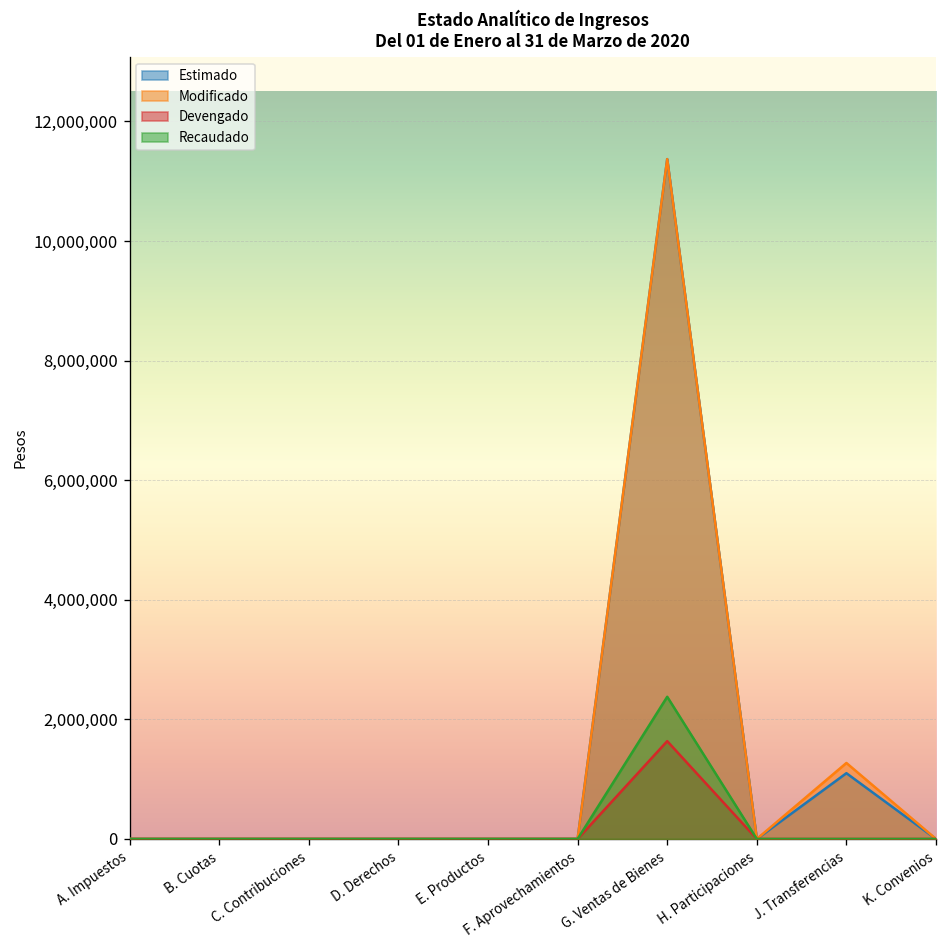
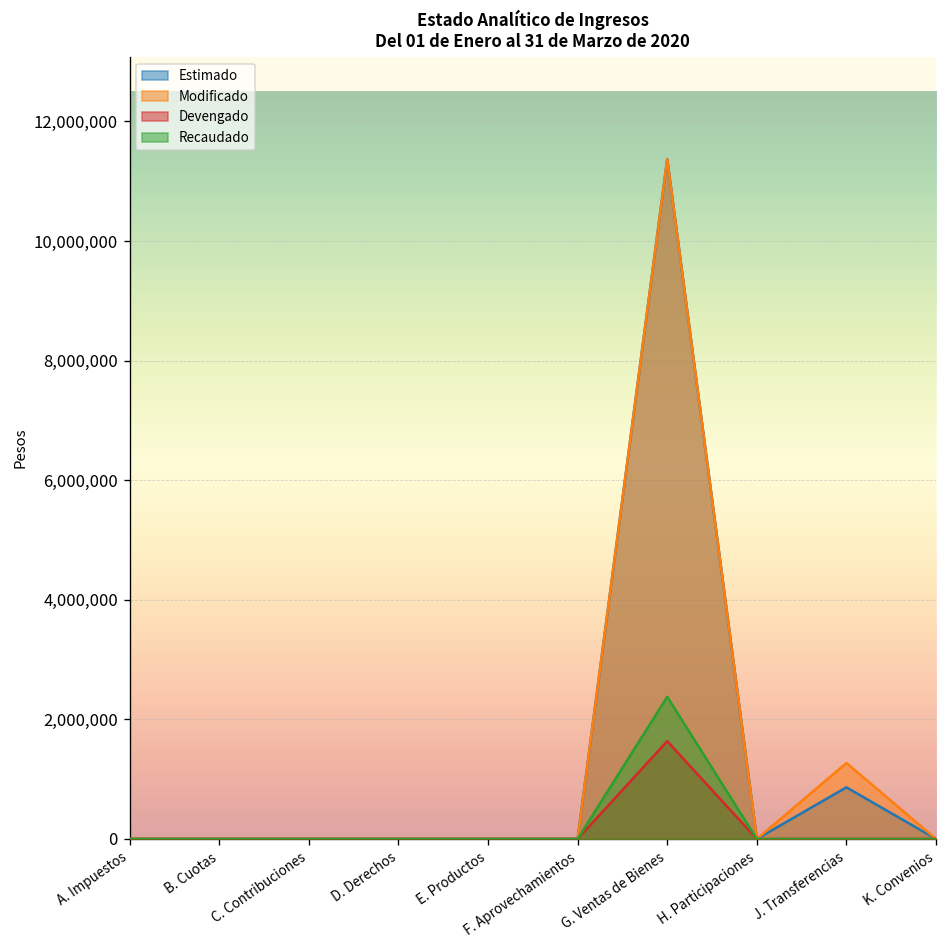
Estimado, J. Transferencias: 1,100,000 -> 900,000
